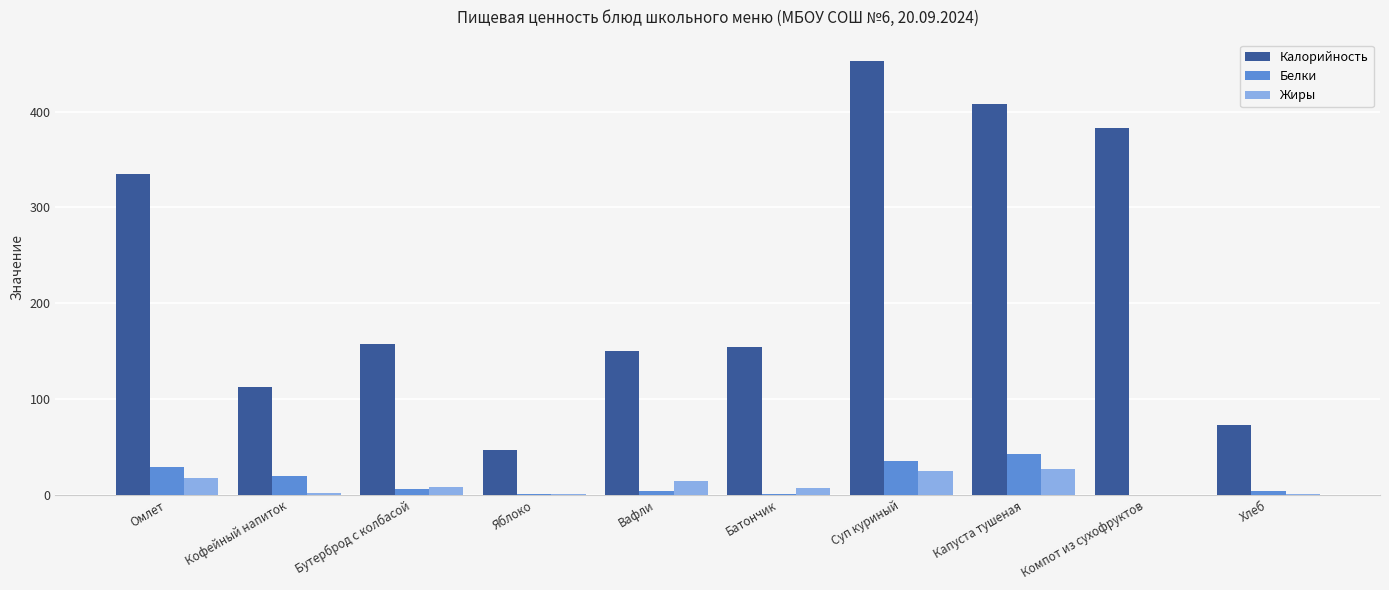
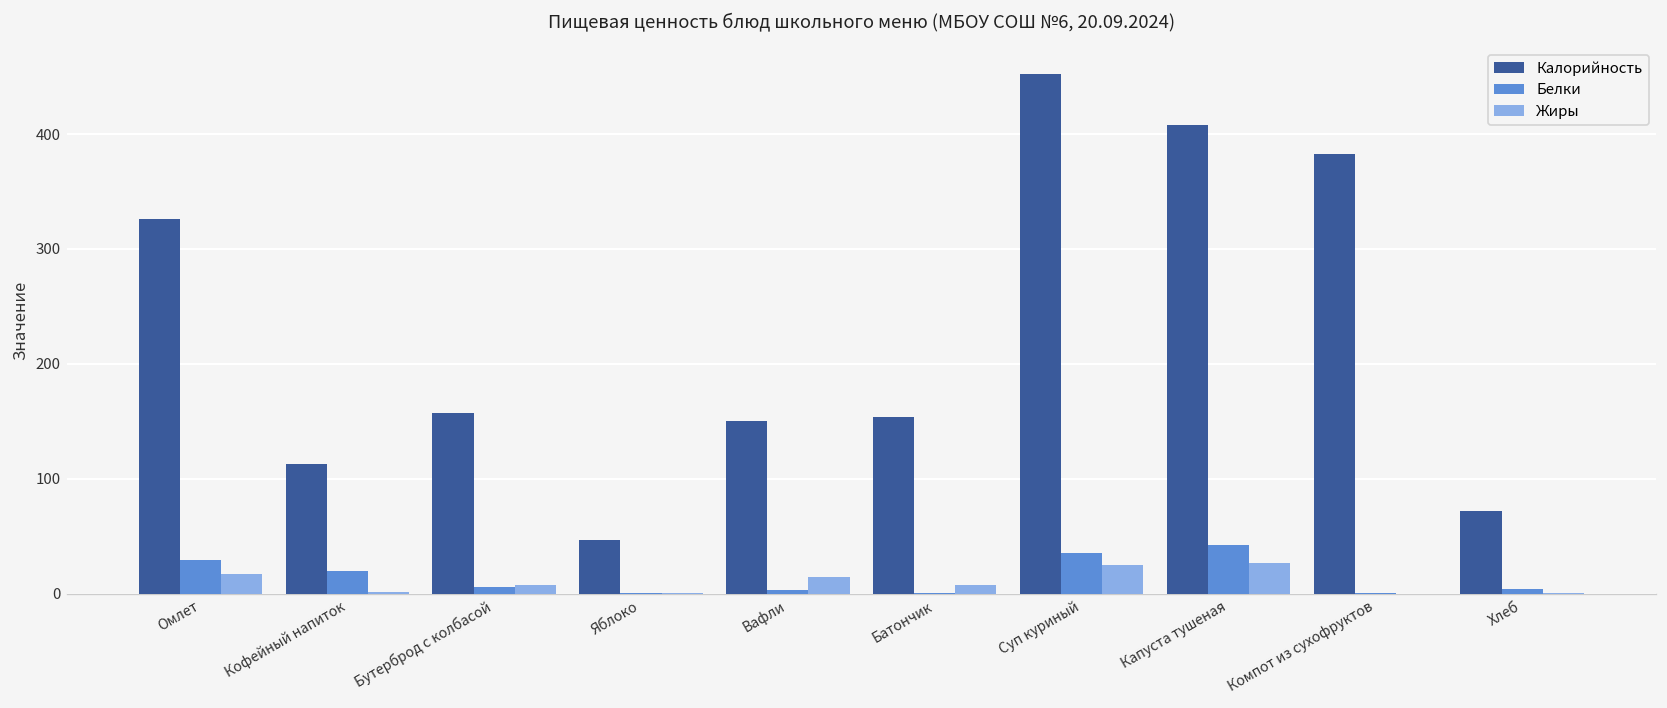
Калорийность, Омлет: 340 -> 330
